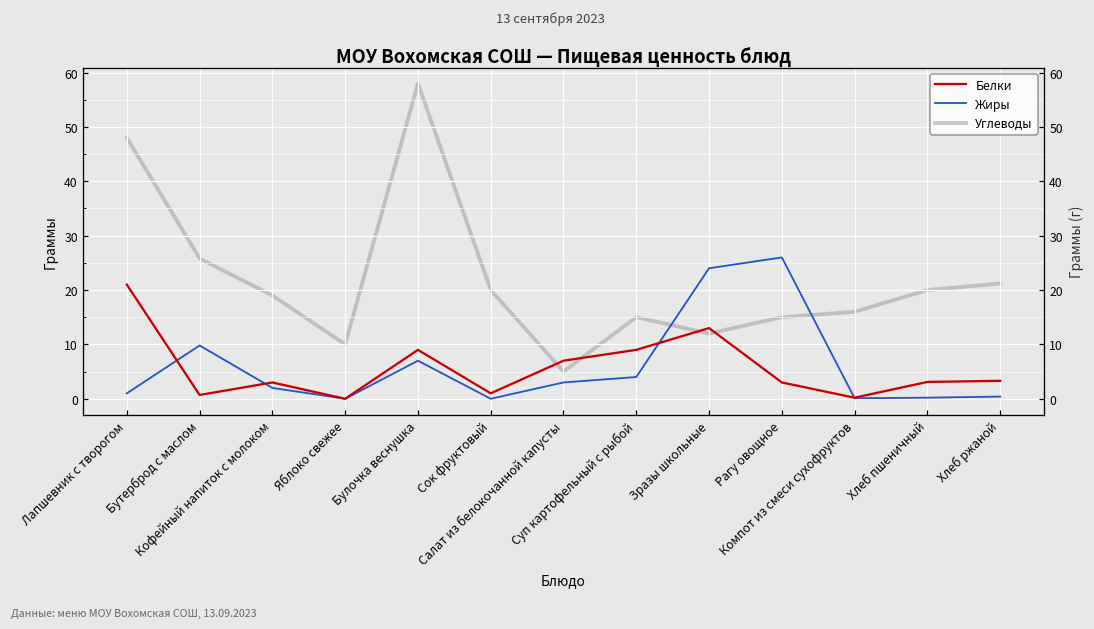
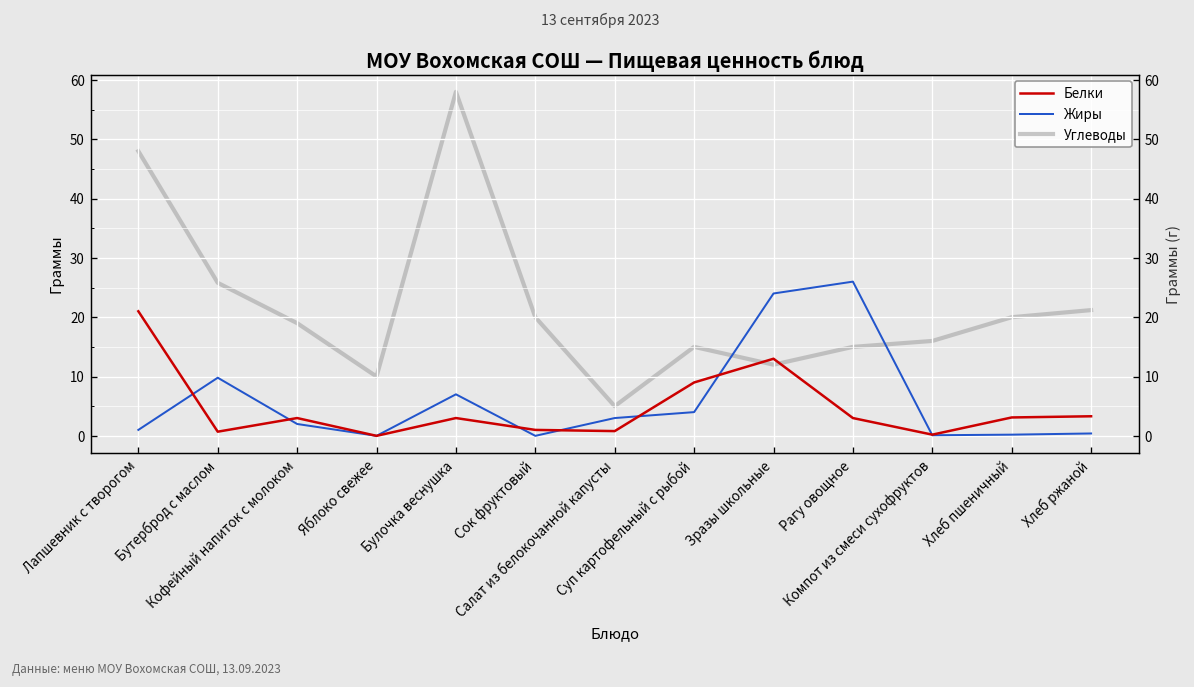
Белки, Булочка веснушка: 9 -> 3
Белки, Салат из белокочанной капусты: 7 -> 1
